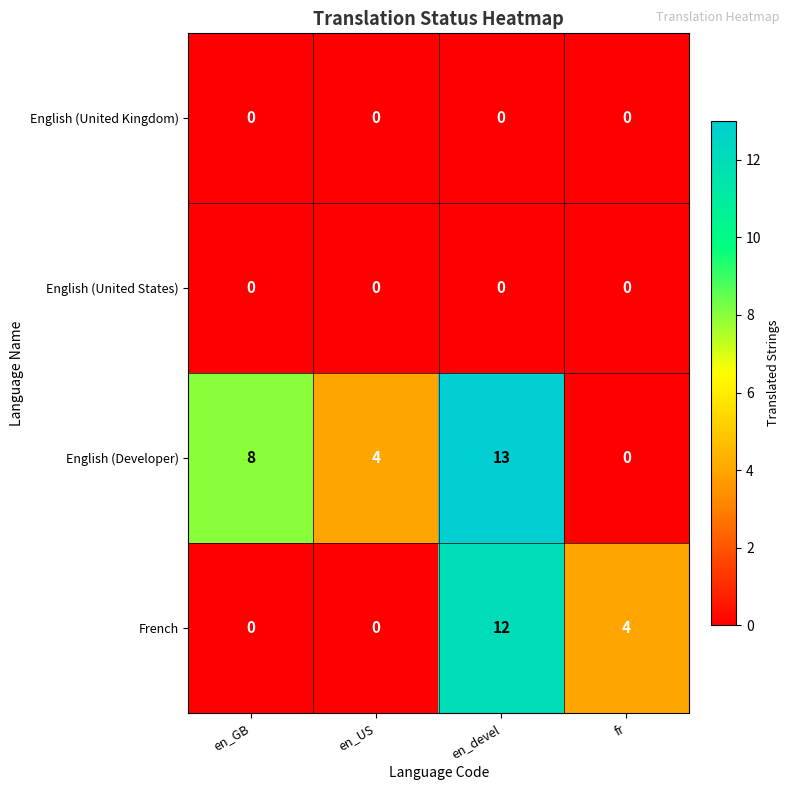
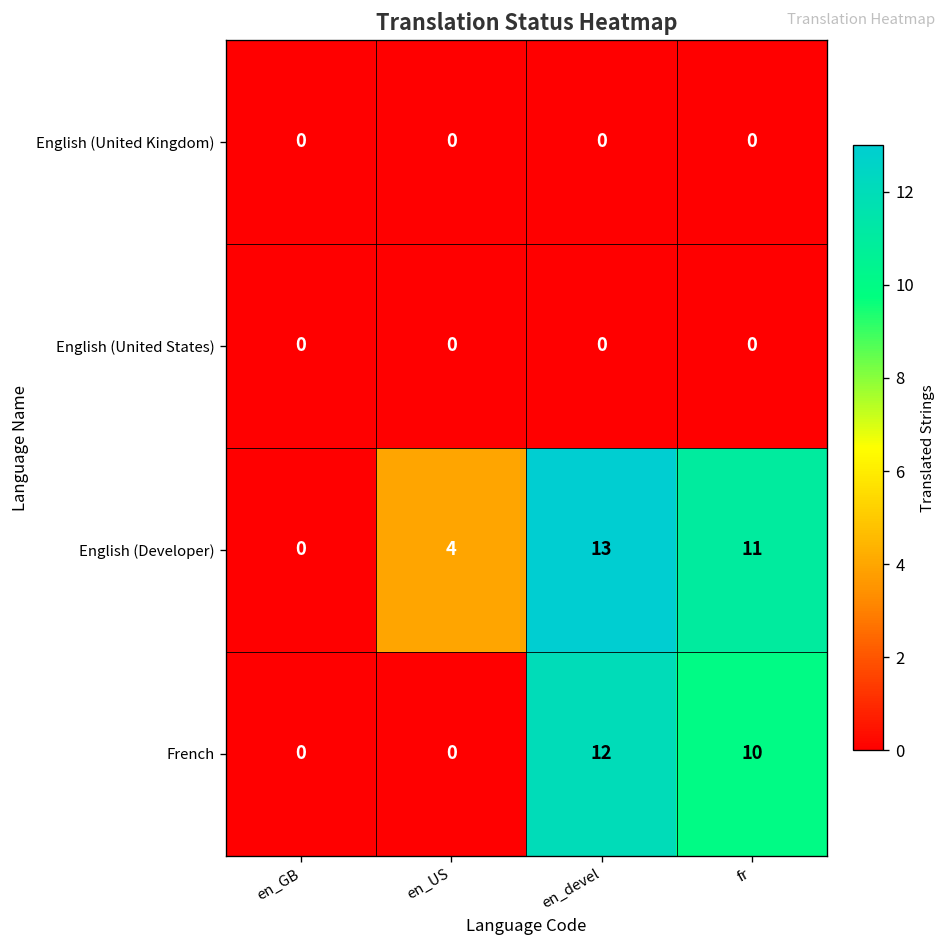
English (Developer), en_GB: 8 -> 0
English (Developer), fr: 0 -> 11
French, fr: 4 -> 10
